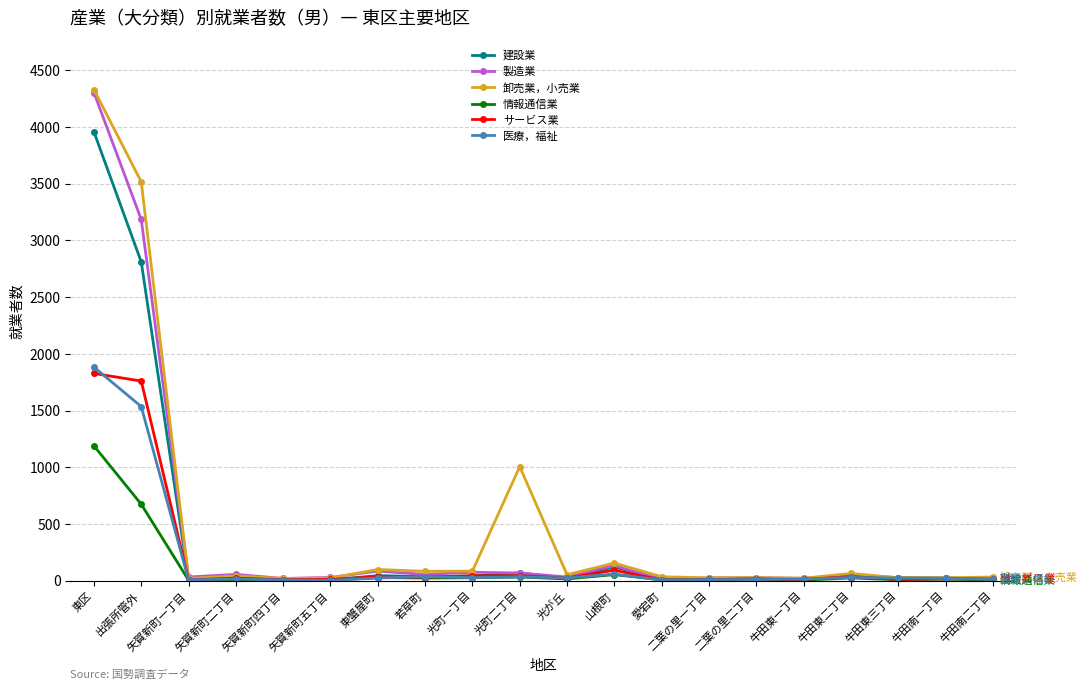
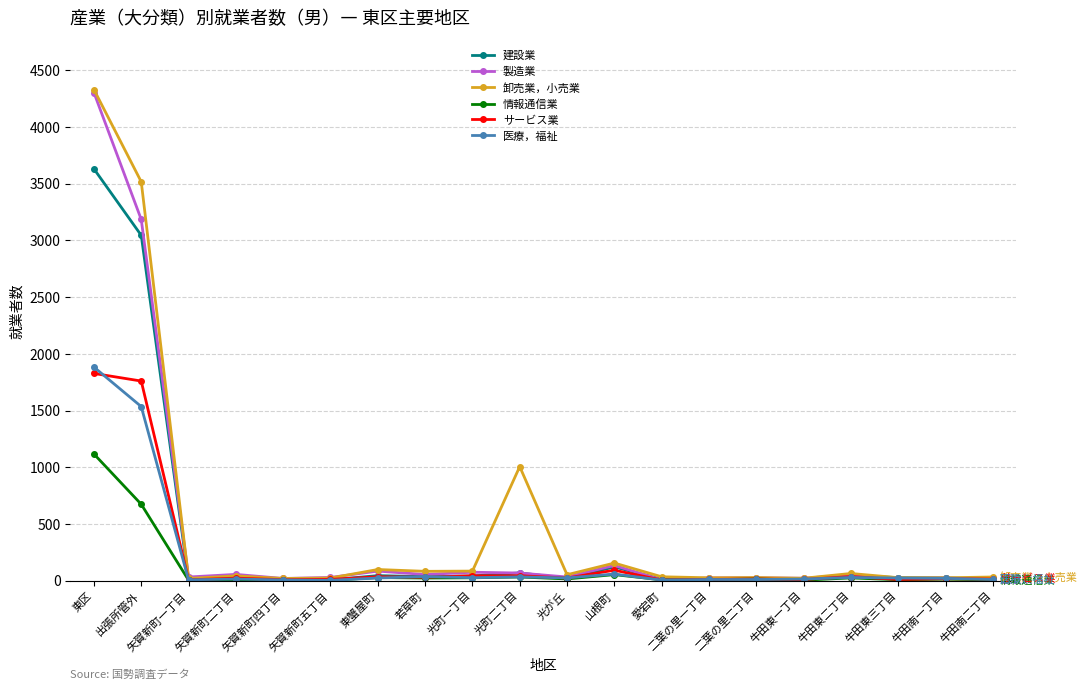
建設業, 東区: 3960 -> 3630
情報通信業, 東区: 1190 -> 1120
建設業, 出張所管外: 2810 -> 3040
